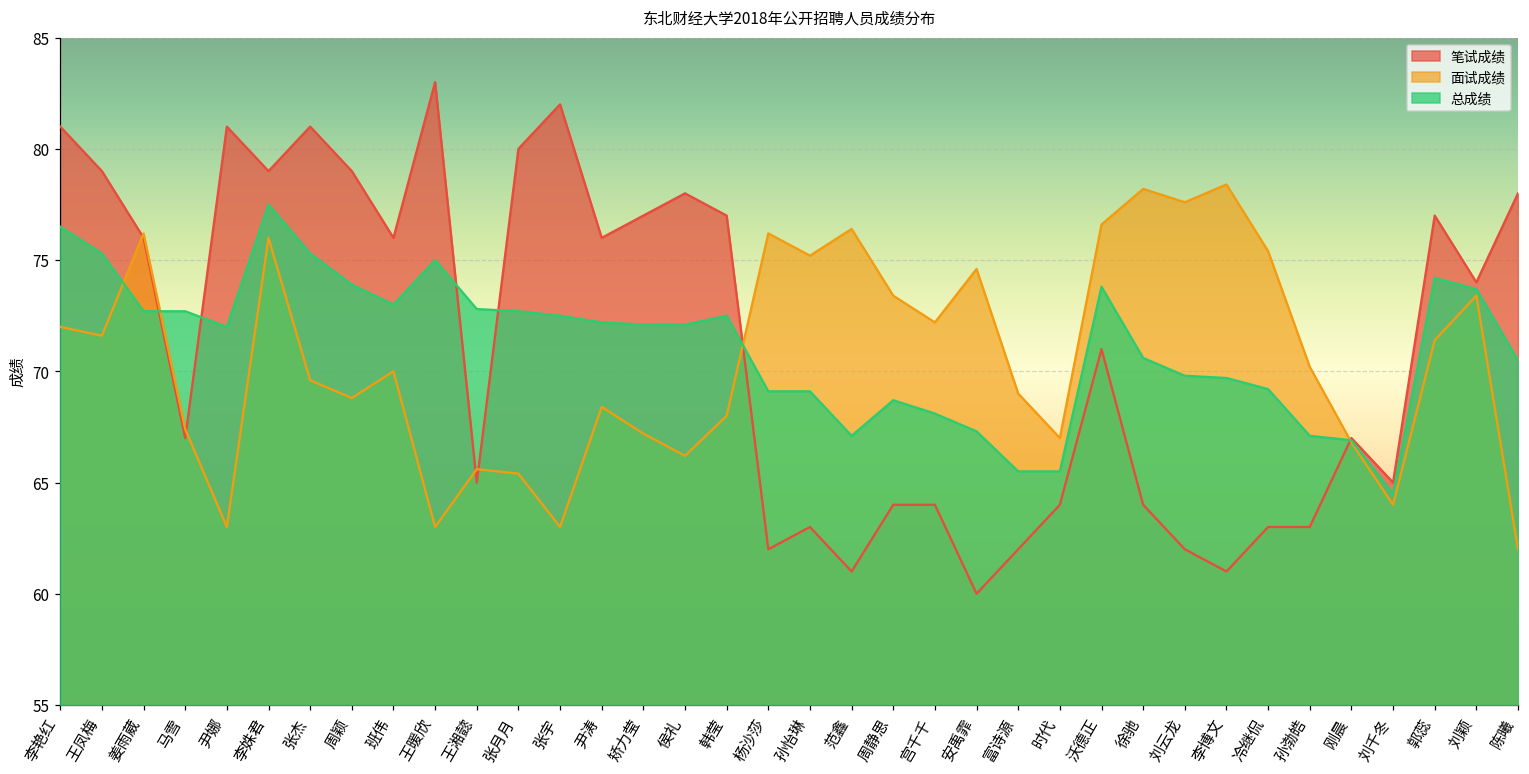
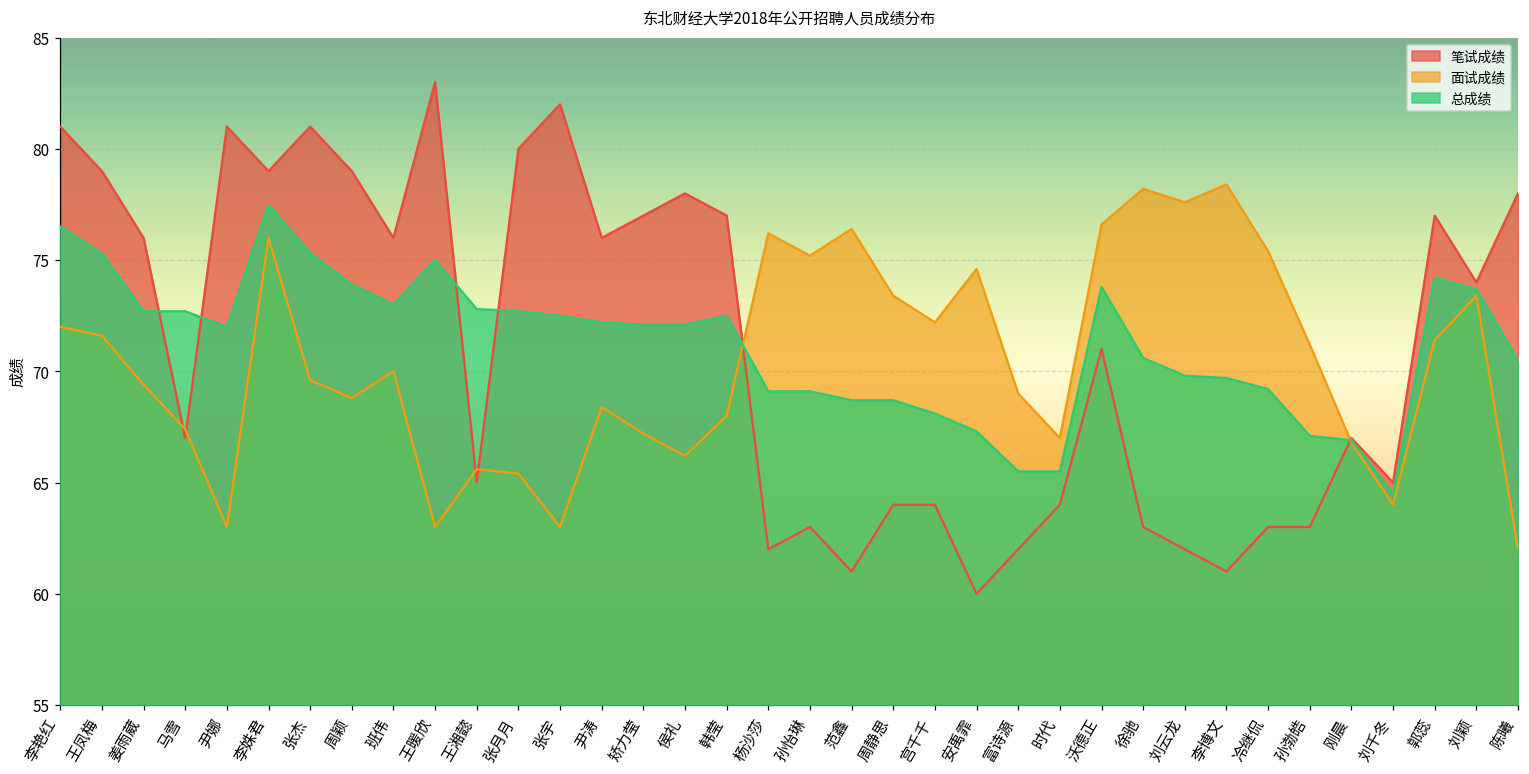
面试成绩, 姜雨葳: 76.2 -> 69.4
总成绩, 范鑫: 67.1 -> 68.7
笔试成绩, 徐驰: 64 -> 63
面试成绩, 孙渤皓: 70.2 -> 71.2
